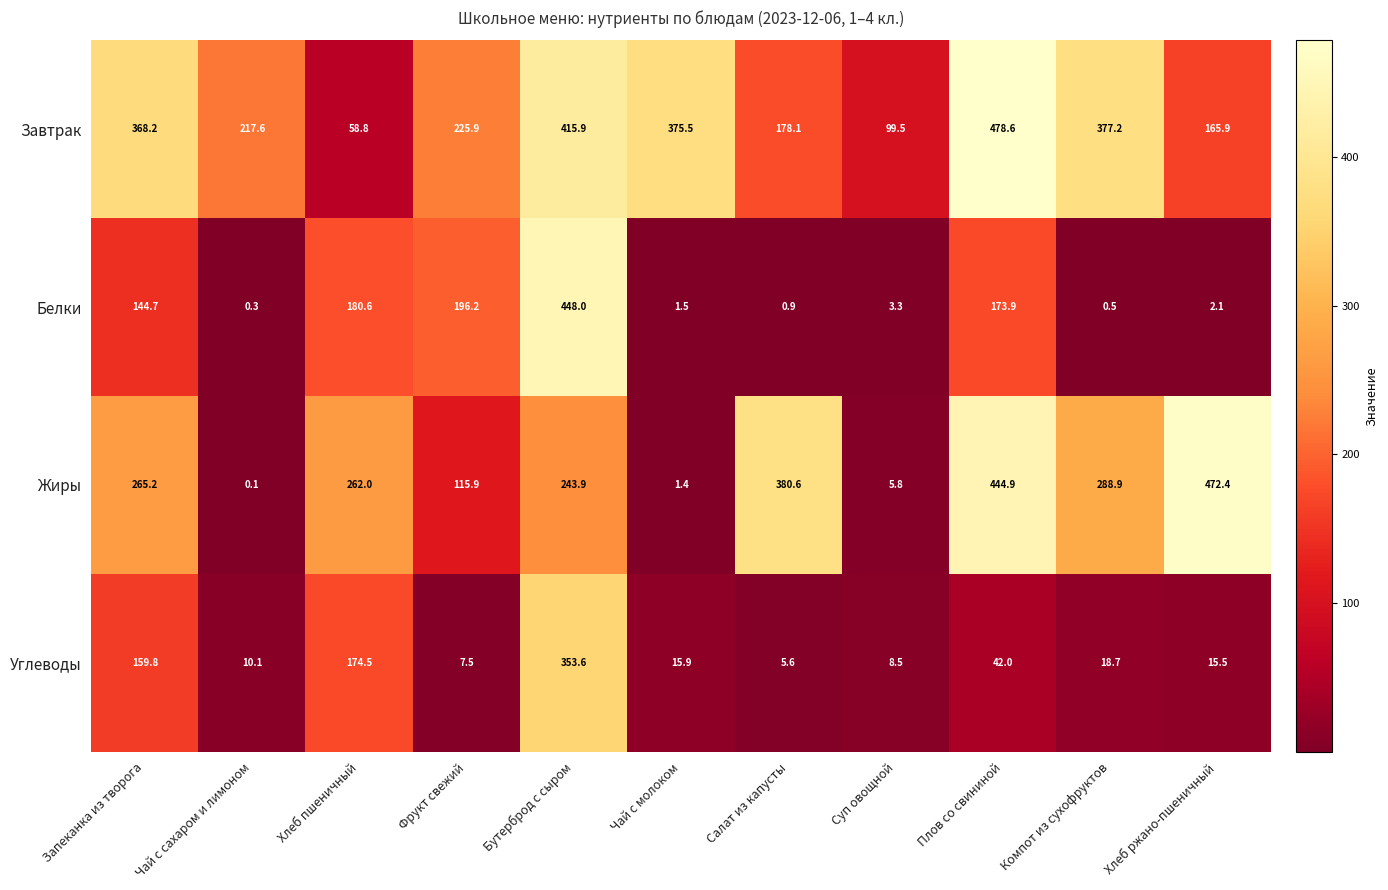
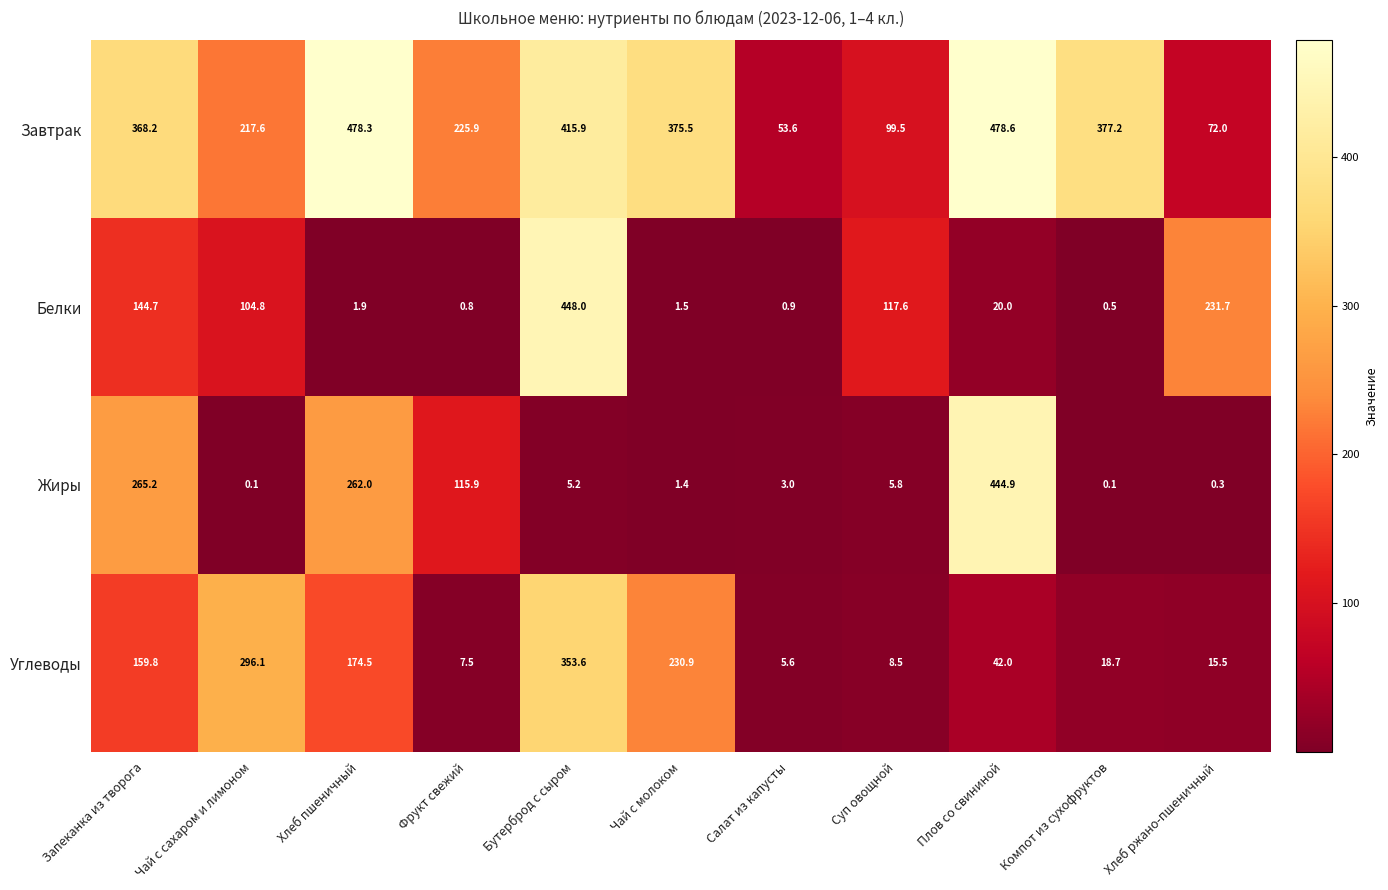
Завтрак, Хлеб пшеничный: 58.8 -> 478.3
Завтрак, Салат из капусты: 178.1 -> 53.6
Завтрак, Хлеб ржано-пшеничный: 165.9 -> 72.0
Белки, Чай с сахаром и лимоном: 0.3 -> 104.8
Белки, Хлеб пшеничный: 180.6 -> 1.9
Белки, Фрукт свежий: 196.2 -> 0.8
Белки, Суп овощной: 3.3 -> 117.6
Белки, Плов со свининой: 173.9 -> 20.0
Белки, Хлеб ржано-пшеничный: 2.1 -> 231.7
Жиры, Бутерброд с сыром: 243.9 -> 5.2
Жиры, Салат из капусты: 380.6 -> 3.0
Жиры, Компот из сухофруктов: 288.9 -> 0.1
Жиры, Хлеб ржано-пшеничный: 472.4 -> 0.3
Углеводы, Чай с сахаром и лимоном: 10.1 -> 296.1
Углеводы, Чай с молоком: 15.9 -> 230.9
